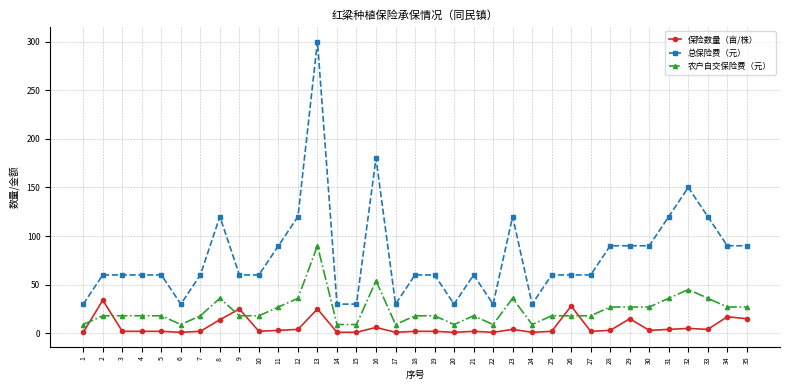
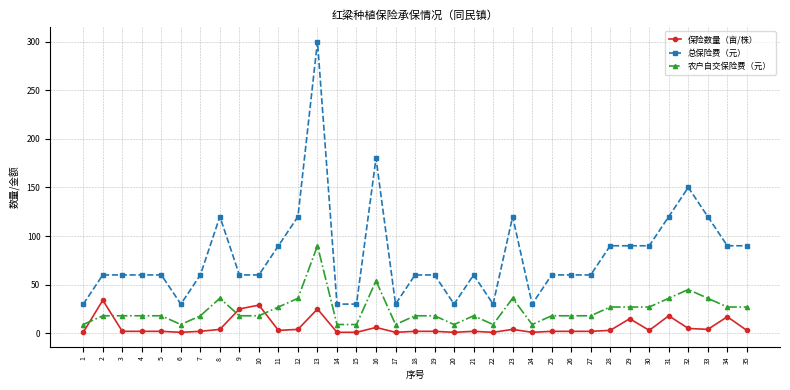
保险数量（亩/株）, 8: 10 -> 0
保险数量（亩/株）, 10: 0 -> 30
保险数量（亩/株）, 26: 30 -> 0
保险数量（亩/株）, 31: 0 -> 20
保险数量（亩/株）, 35: 20 -> 0
